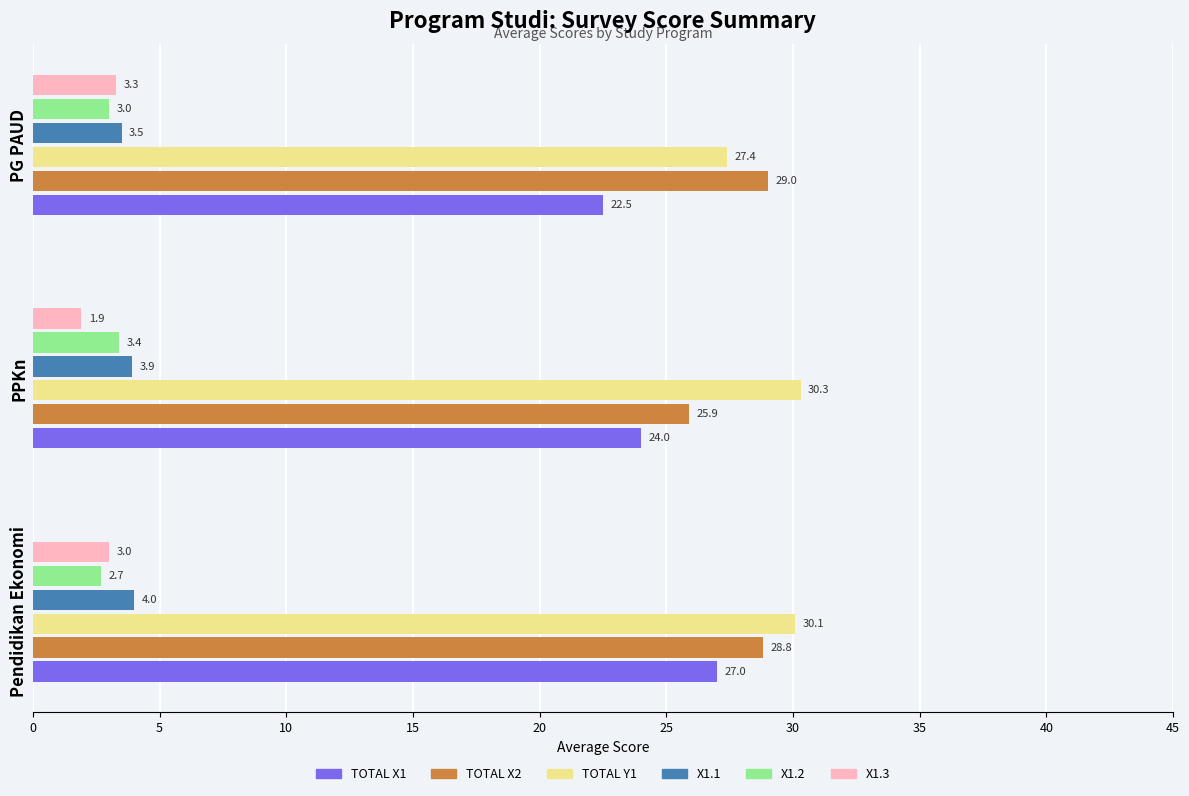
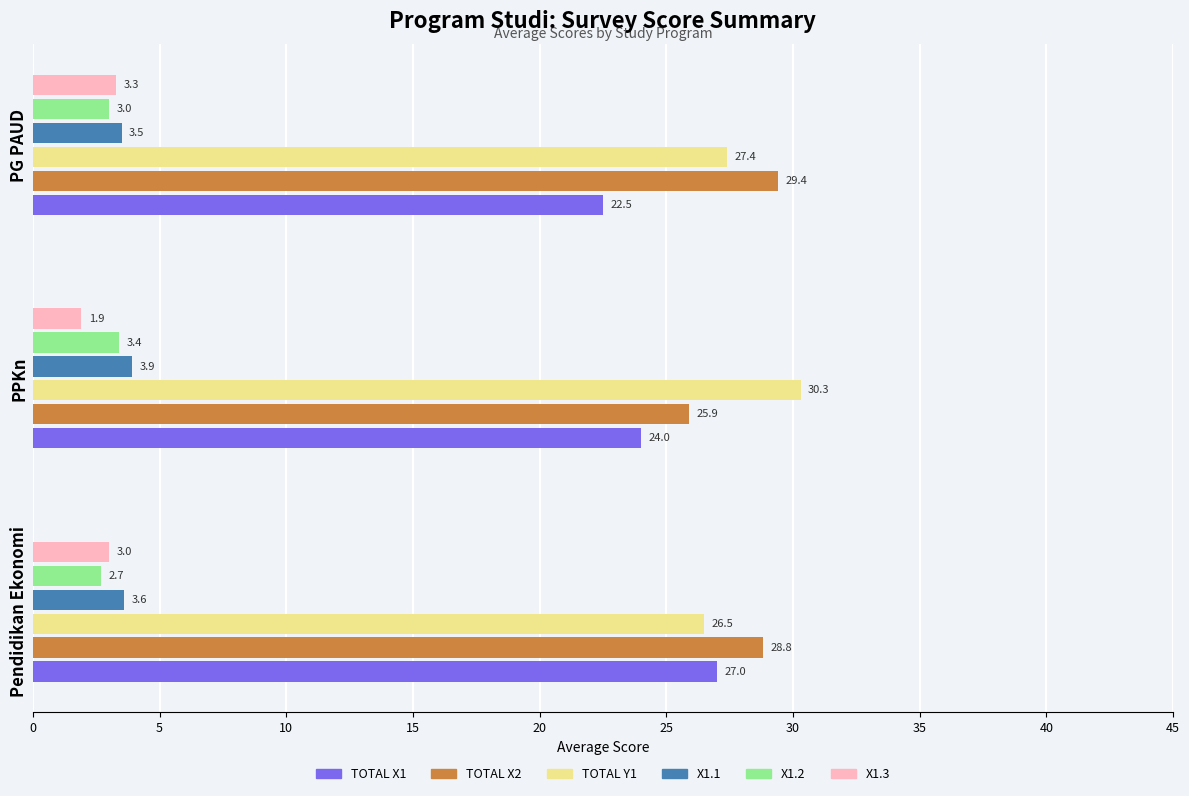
TOTAL X2, PG PAUD: 29.0 -> 29.4
X1.1, Pendidikan Ekonomi: 4.0 -> 3.6
TOTAL Y1, Pendidikan Ekonomi: 30.1 -> 26.5
